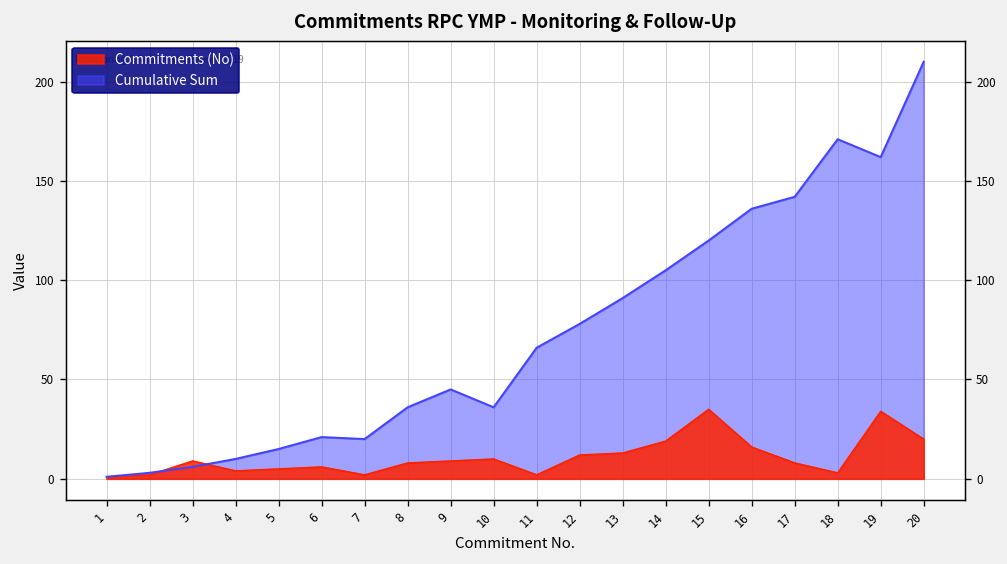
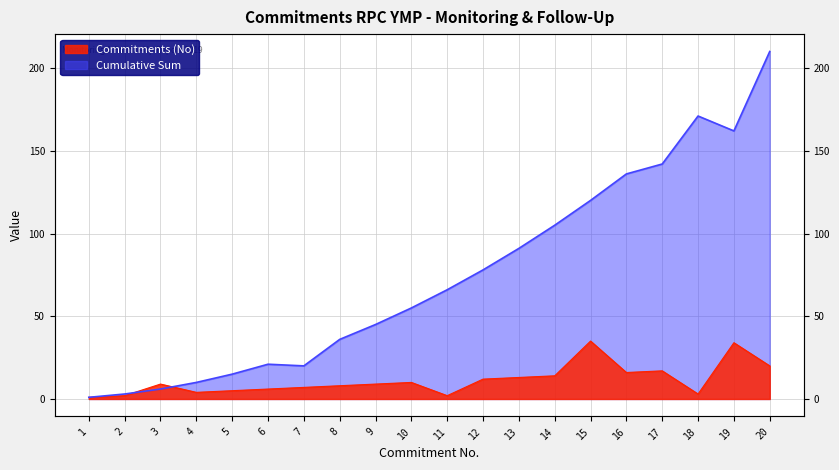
Commitments (No), 7: 2 -> 7
Cumulative Sum, 10: 36 -> 55
Commitments (No), 14: 19 -> 14
Commitments (No), 17: 8 -> 17
